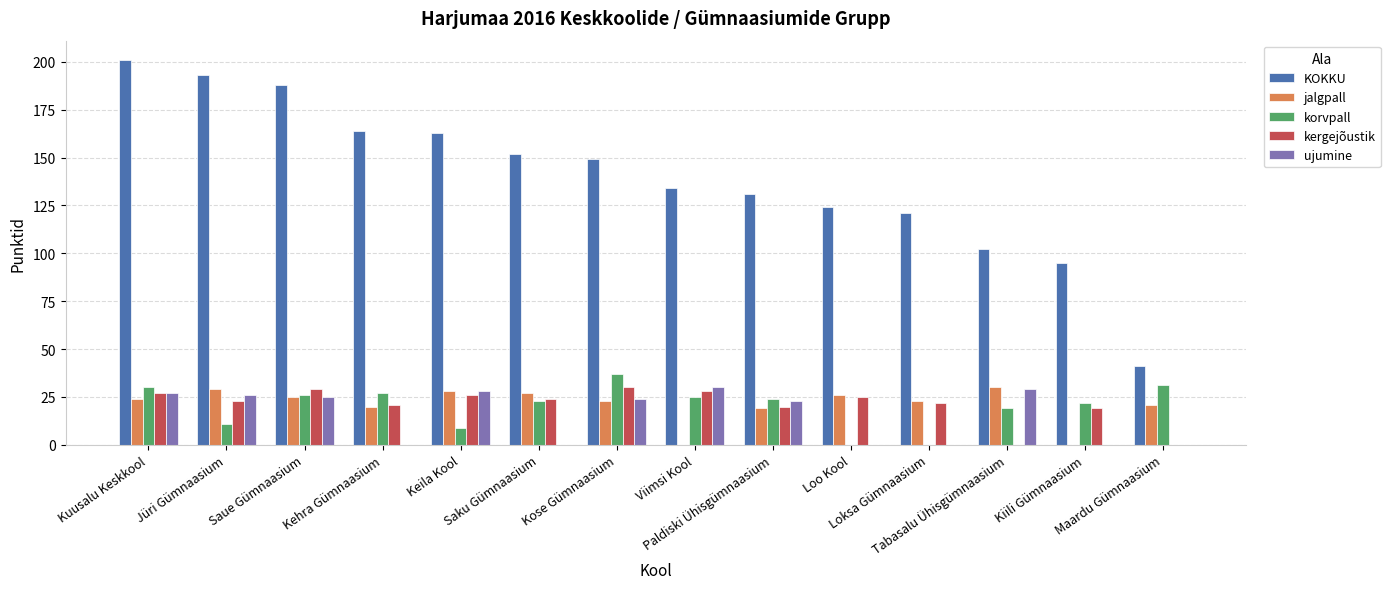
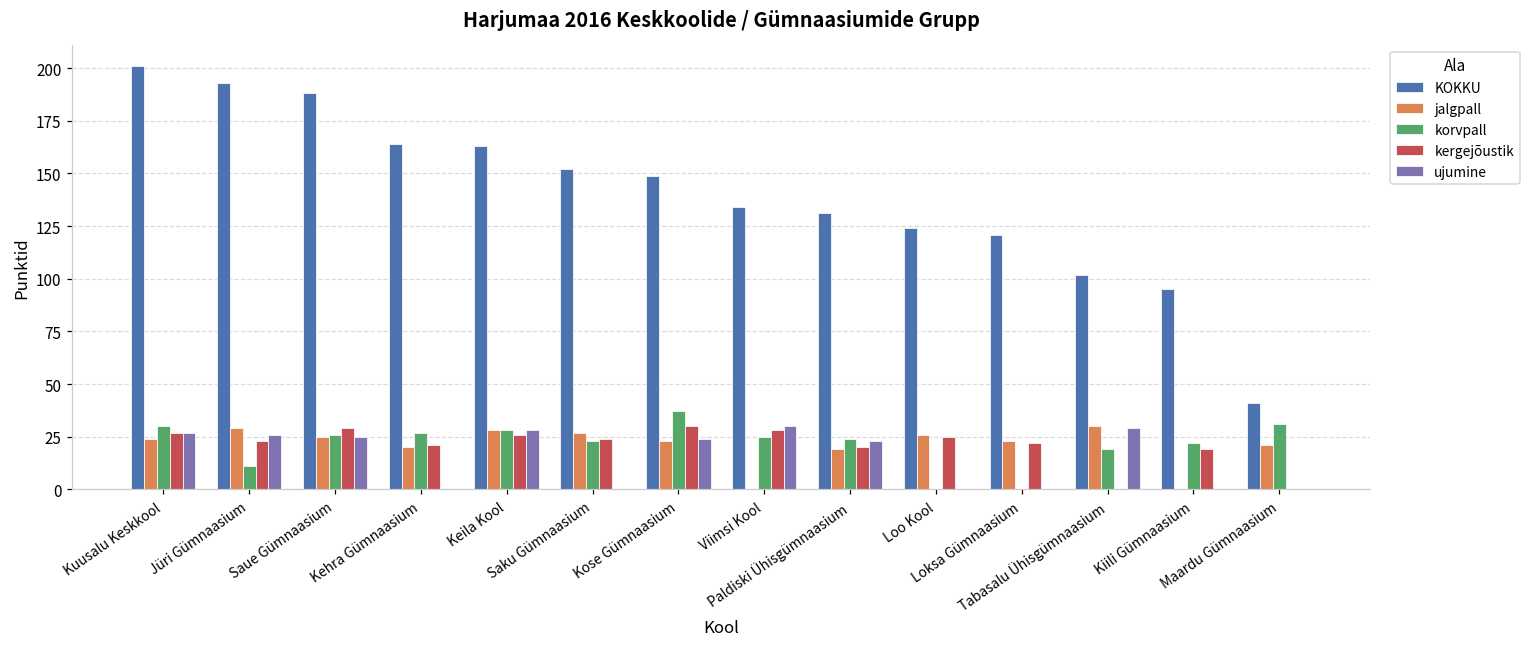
korvpall, Keila Kool: 9 -> 28
